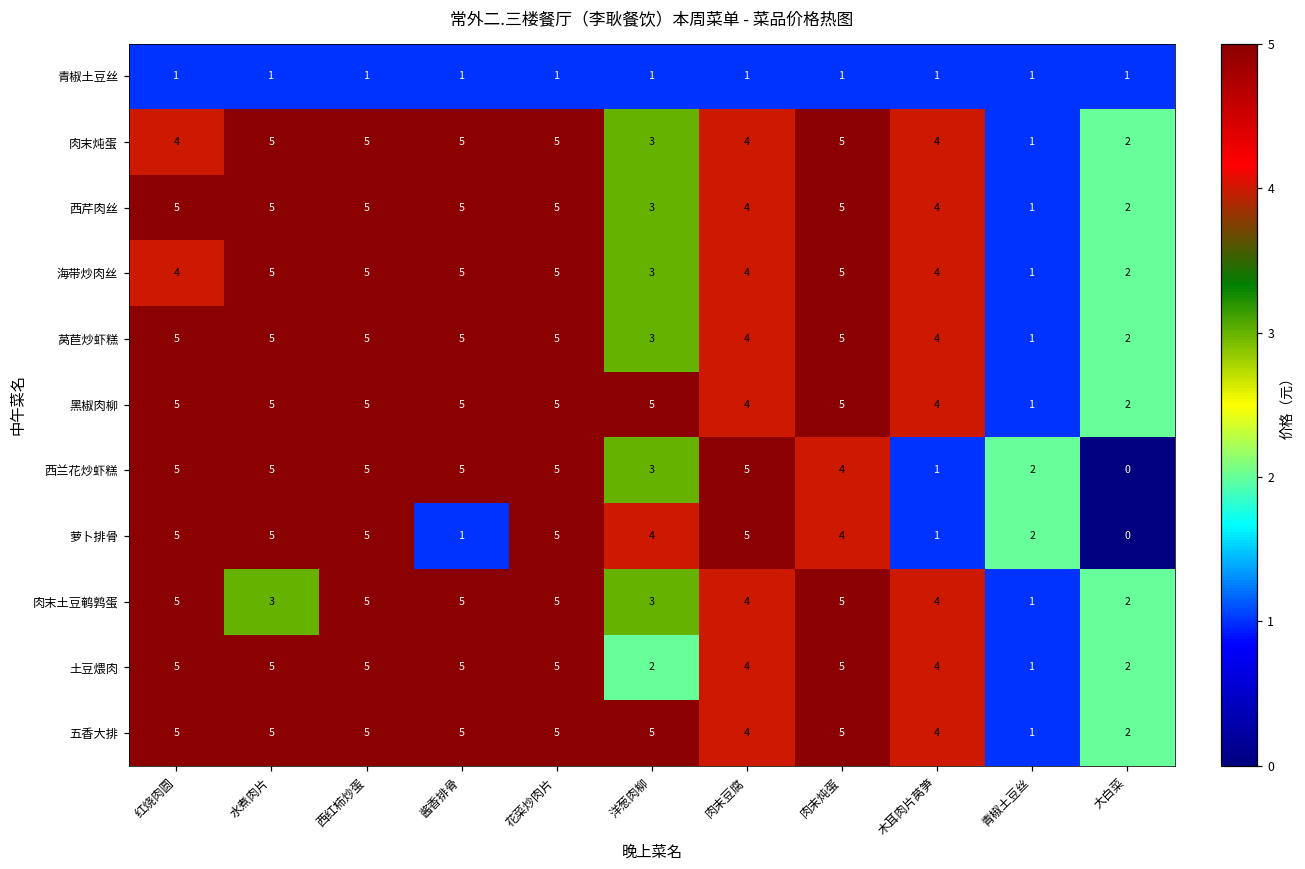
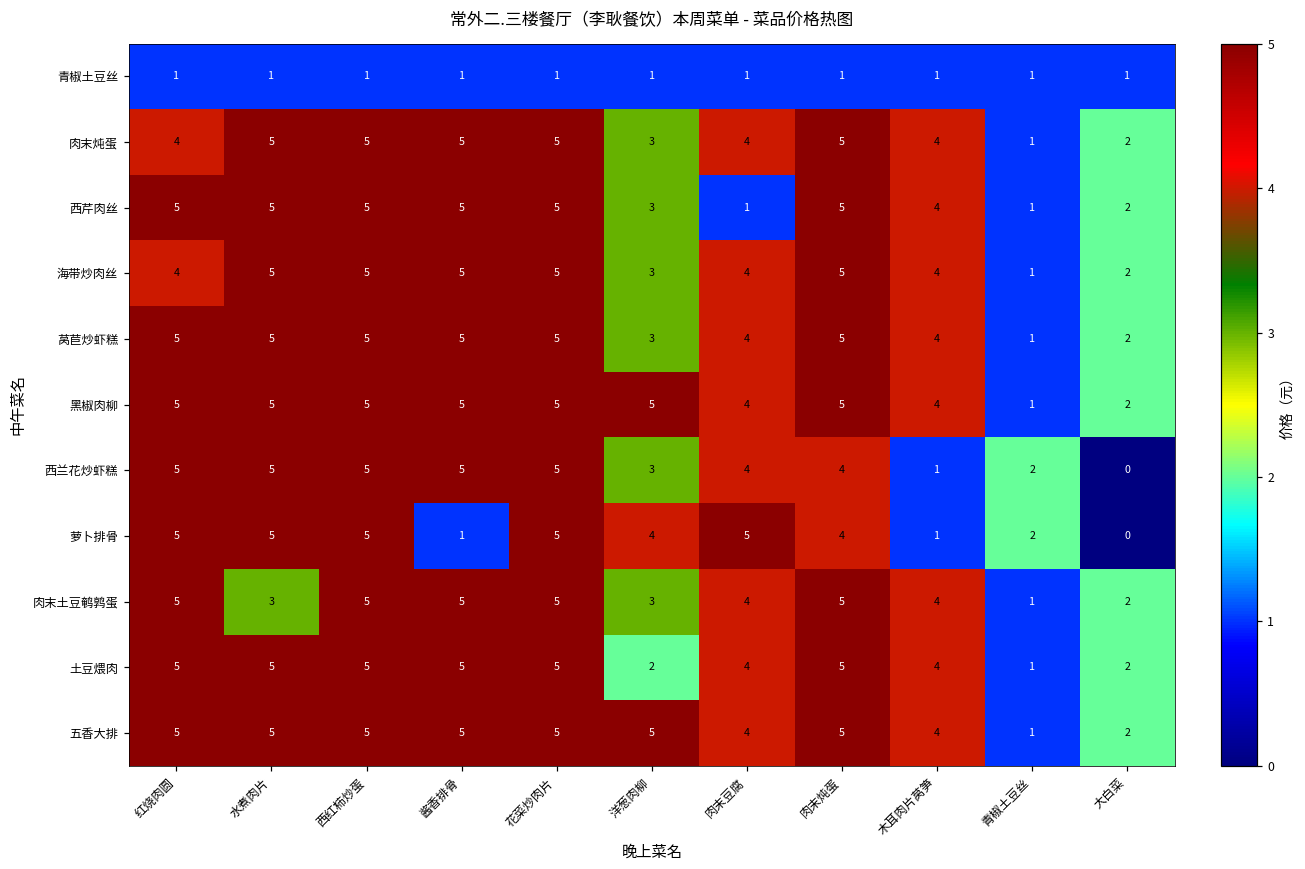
西芹肉丝, 肉末豆腐: 4 -> 1
西兰花炒虾糕, 肉末豆腐: 5 -> 4
